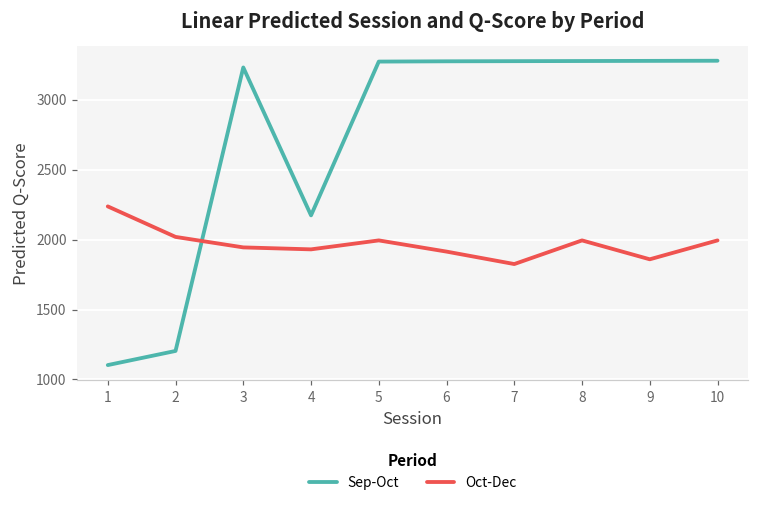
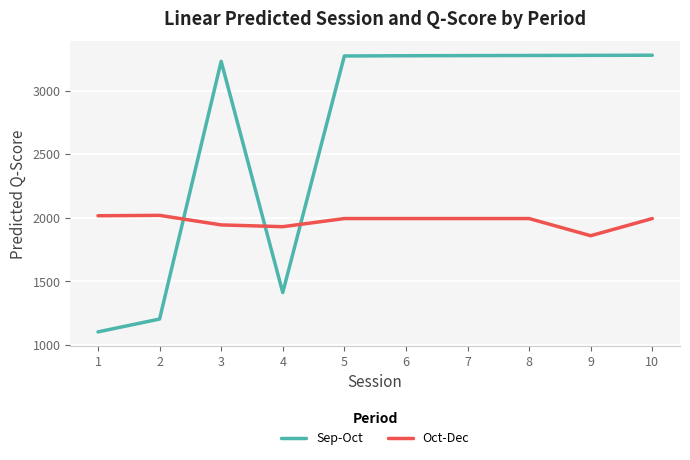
Oct-Dec, 1: 2240 -> 2020
Sep-Oct, 4: 2170 -> 1410
Oct-Dec, 6: 1910 -> 1990
Oct-Dec, 7: 1830 -> 1990
